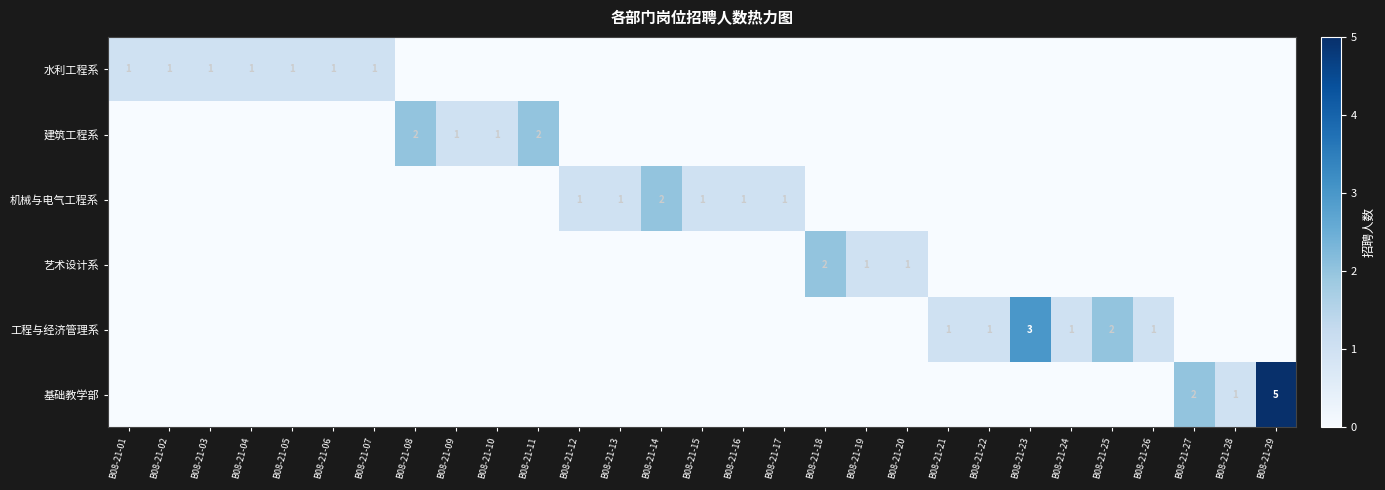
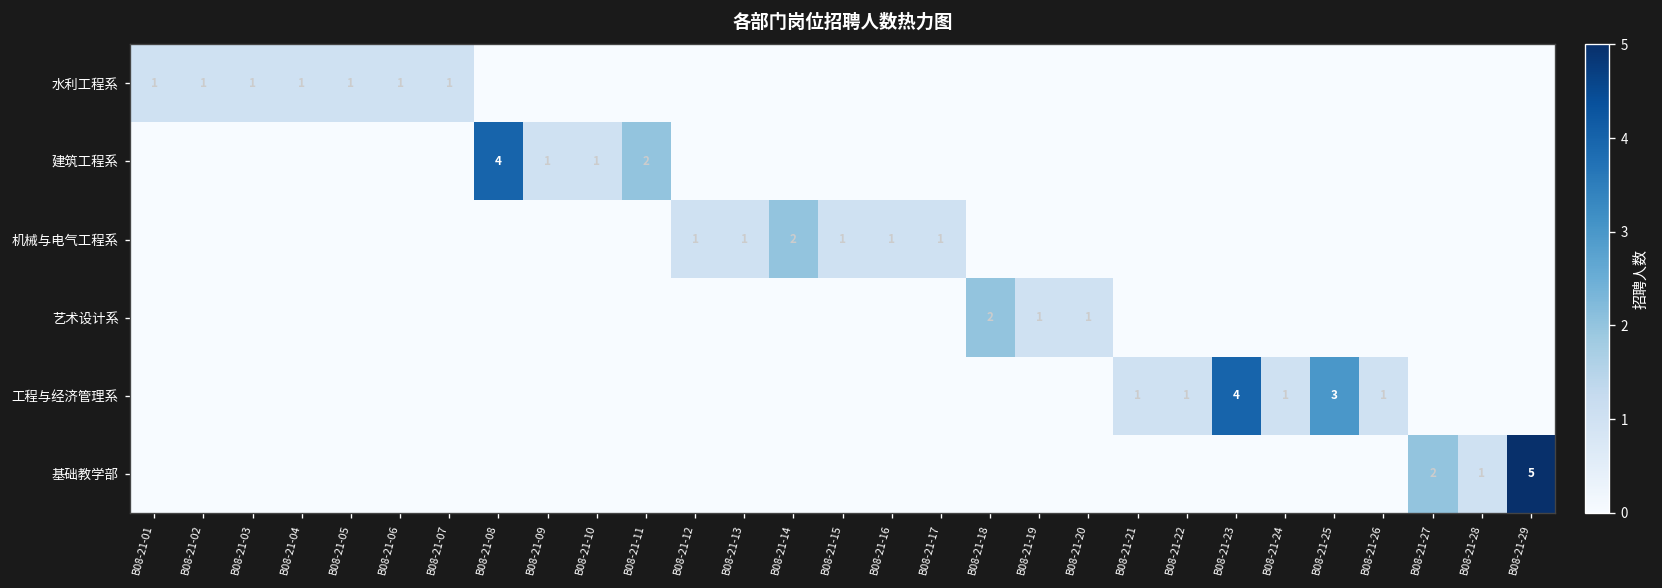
建筑工程系, B08-21-08: 2 -> 4
工程与经济管理系, B08-21-23: 3 -> 4
工程与经济管理系, B08-21-25: 2 -> 3
